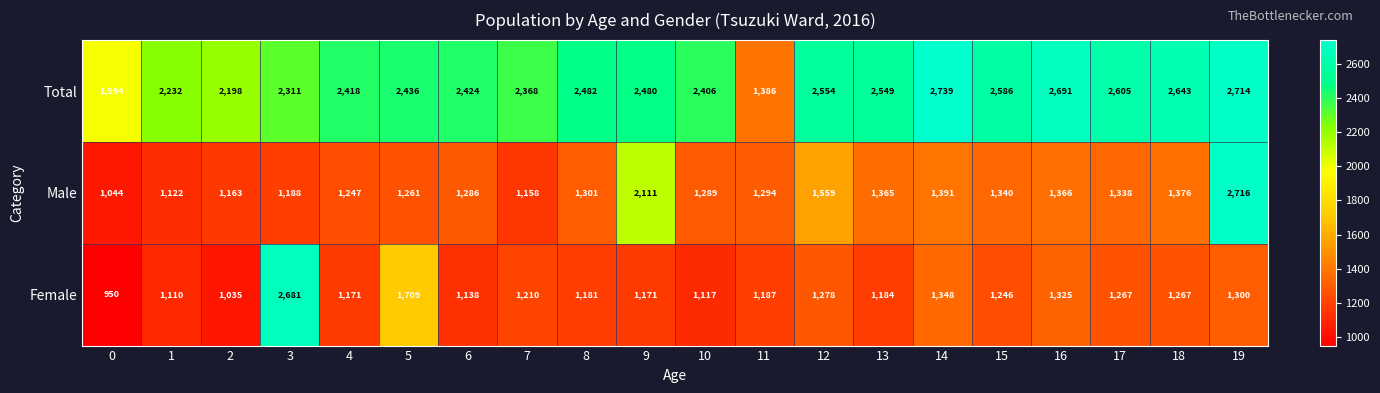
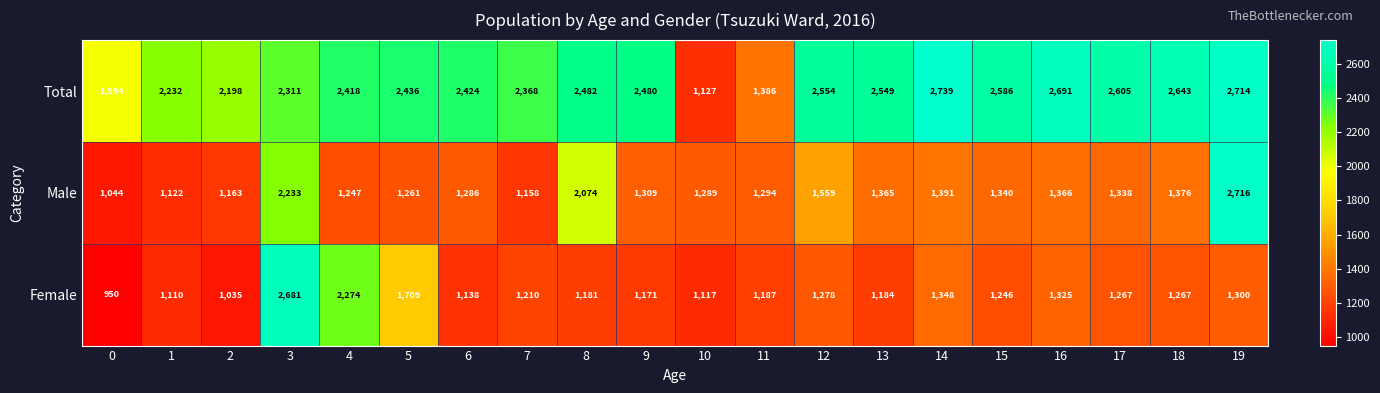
Total, 10: 2,406 -> 1,127
Male, 3: 1,188 -> 2,233
Male, 8: 1,301 -> 2,074
Male, 9: 2,111 -> 1,309
Female, 4: 1,171 -> 2,274
